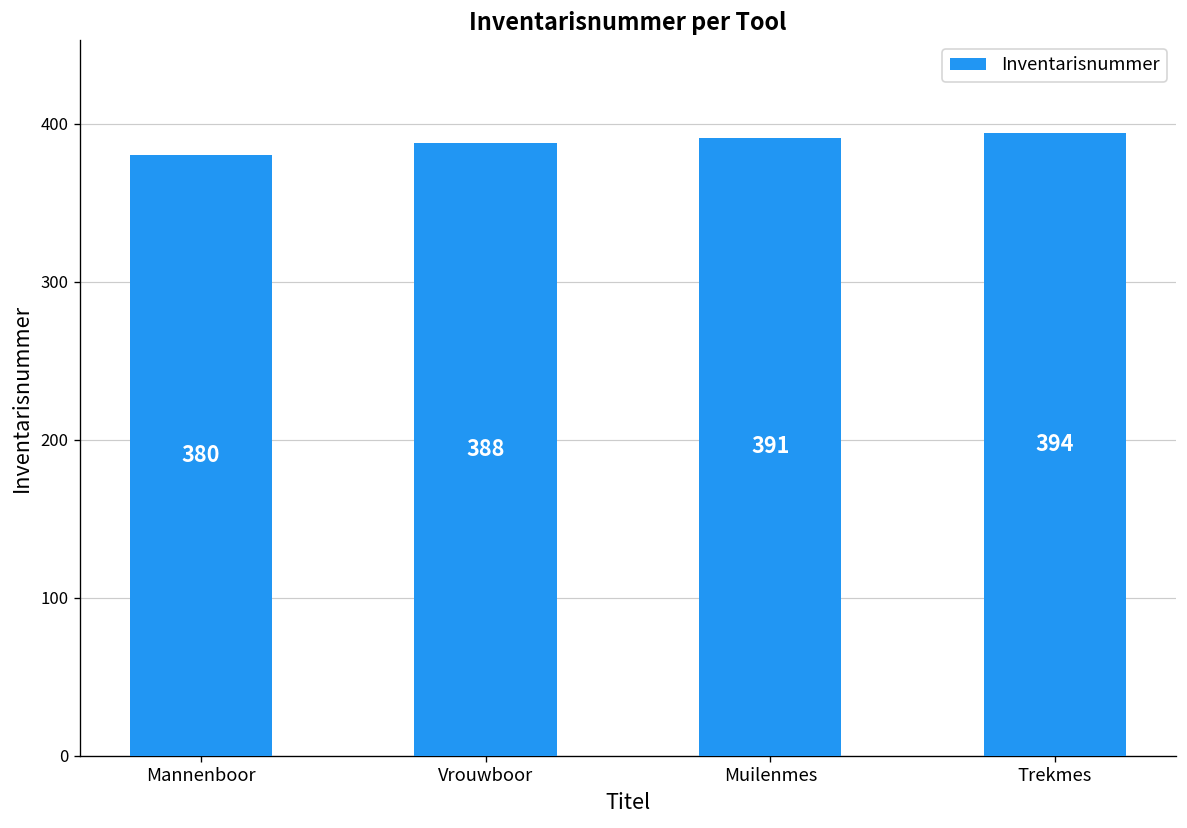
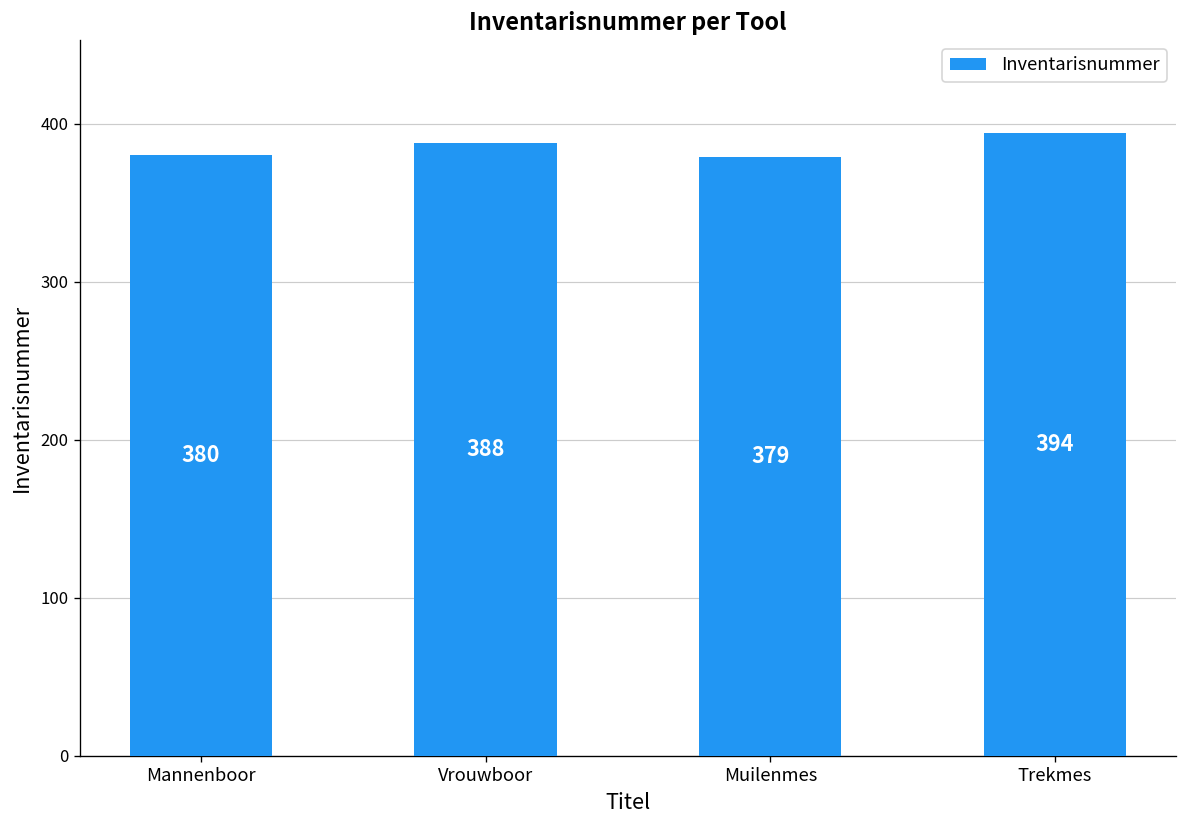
Muilenmes: 391 -> 379
